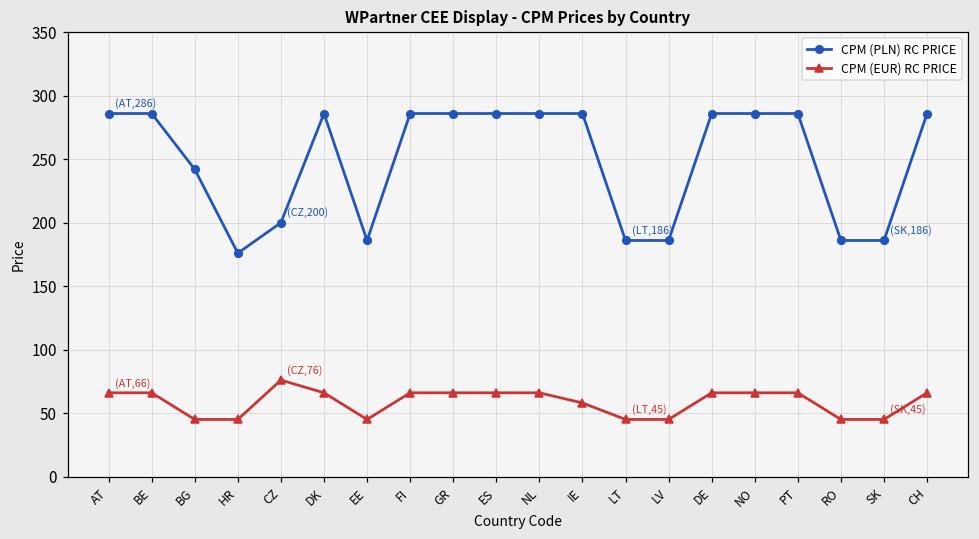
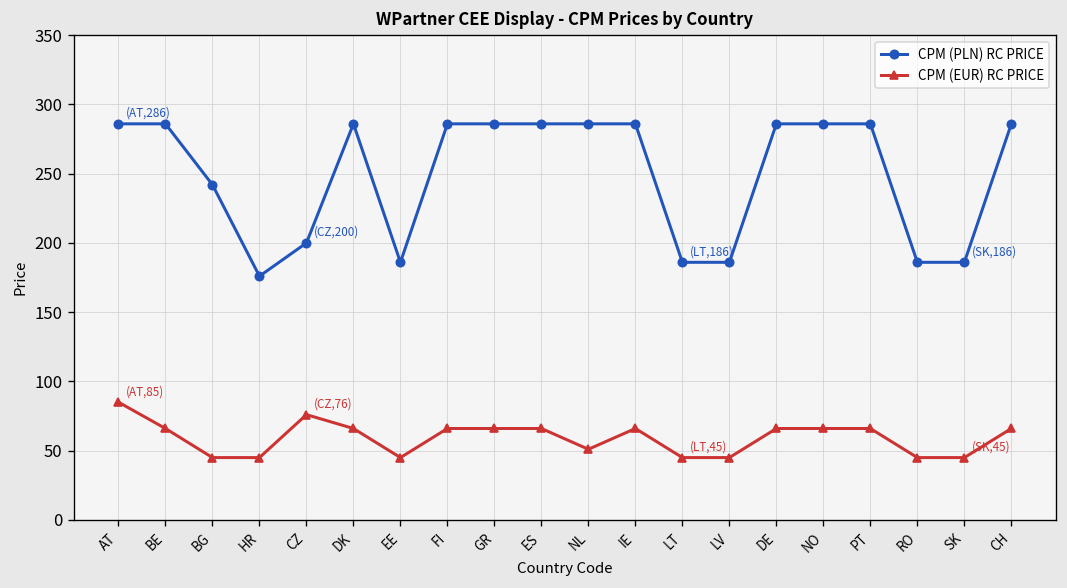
CPM (EUR) RC PRICE, AT: 66 -> 85
CPM (EUR) RC PRICE, NL: 66 -> 51
CPM (EUR) RC PRICE, IE: 58 -> 66
